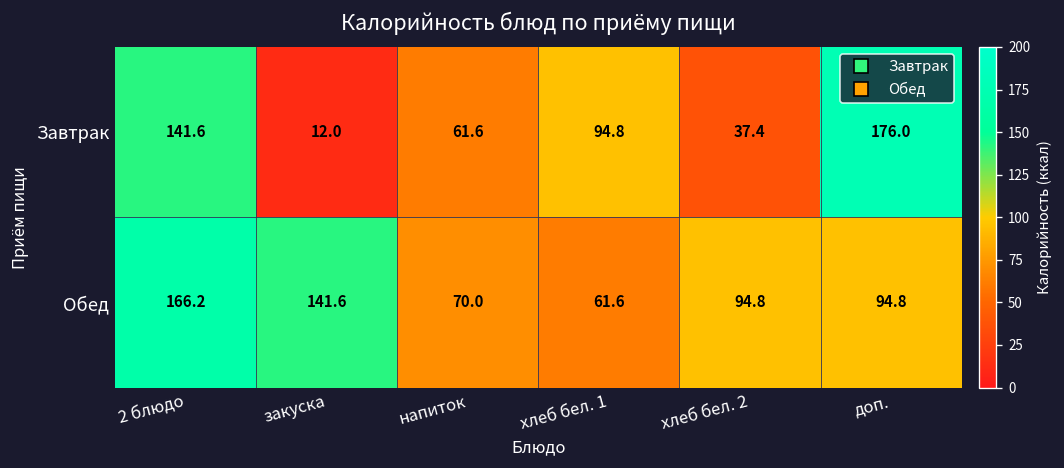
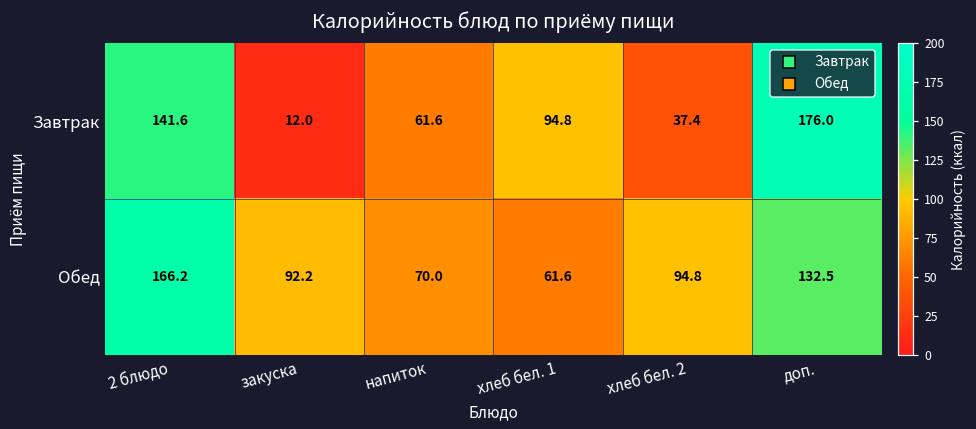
Обед, закуска: 141.6 -> 92.2
Обед, доп.: 94.8 -> 132.5
